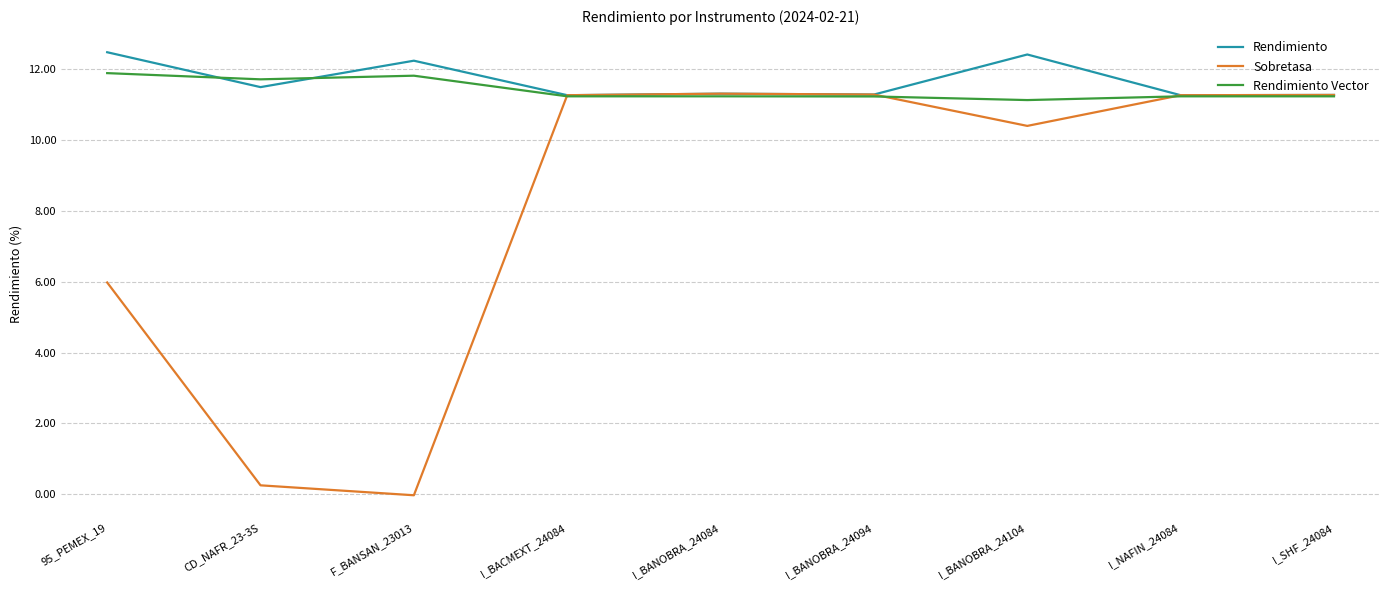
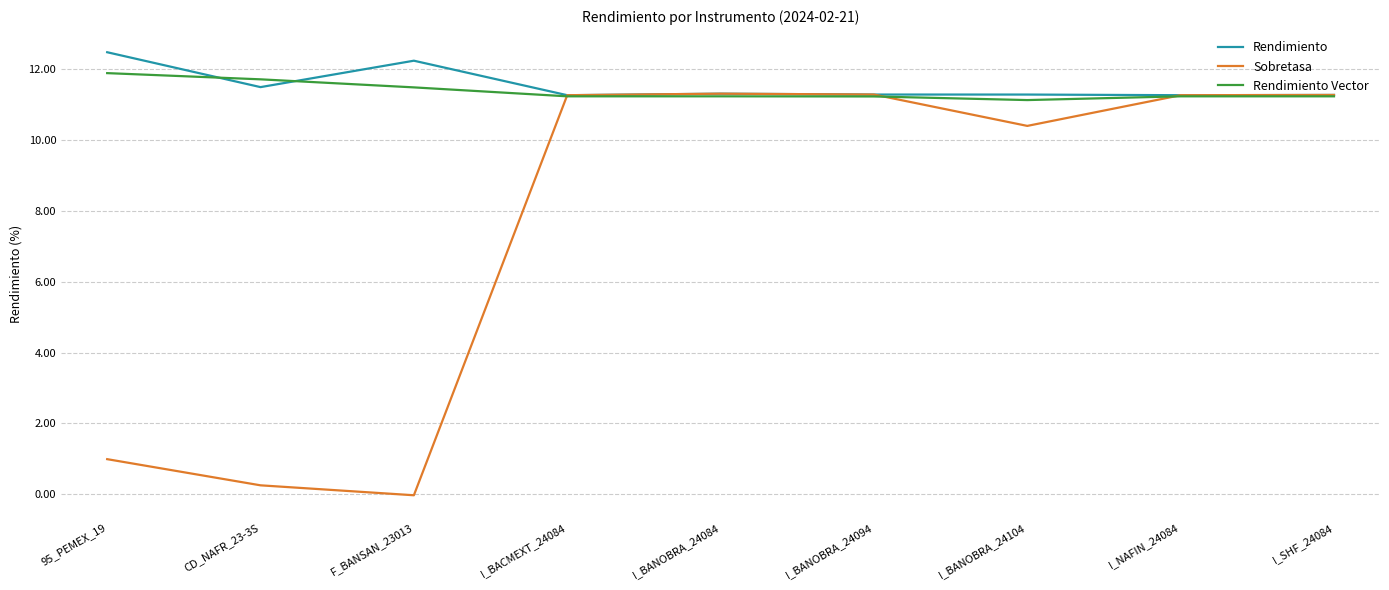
Sobretasa, 95_PEMEX_19: 6.0 -> 1.0
Rendimiento Vector, F_BANSAN_23013: 11.8 -> 11.5
Rendimiento, I_BANOBRA_24104: 12.4 -> 11.3
